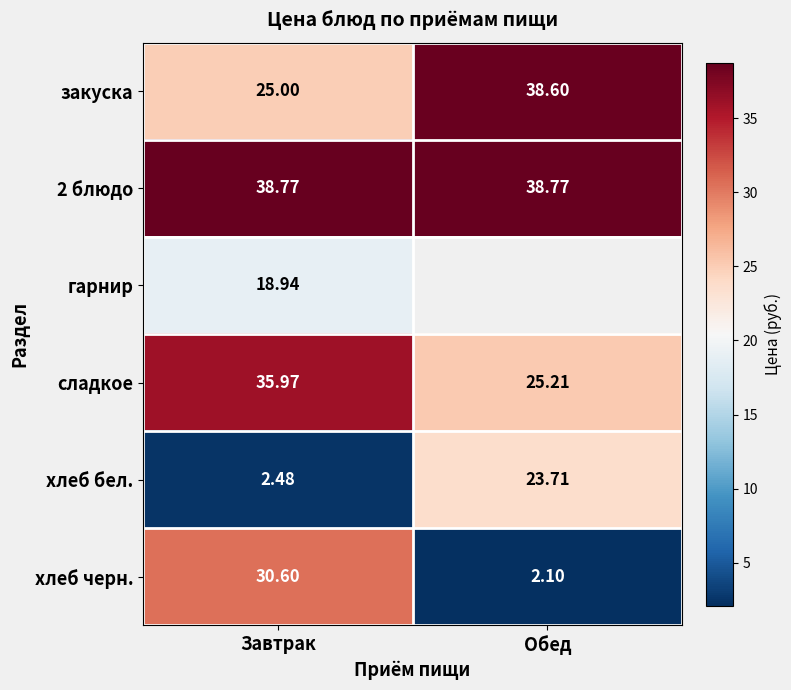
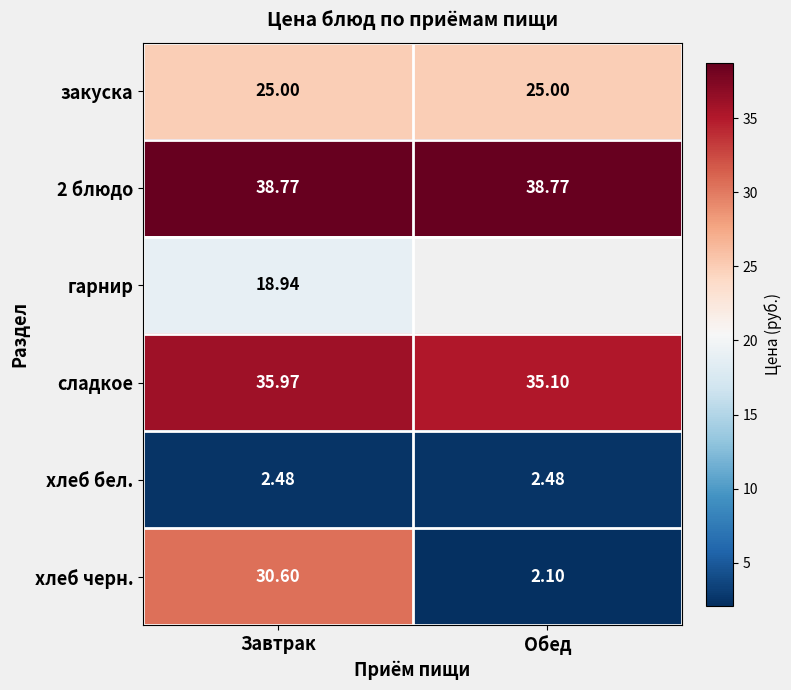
закуска, Обед: 38.60 -> 25.00
сладкое, Обед: 25.21 -> 35.10
хлеб бел., Обед: 23.71 -> 2.48
